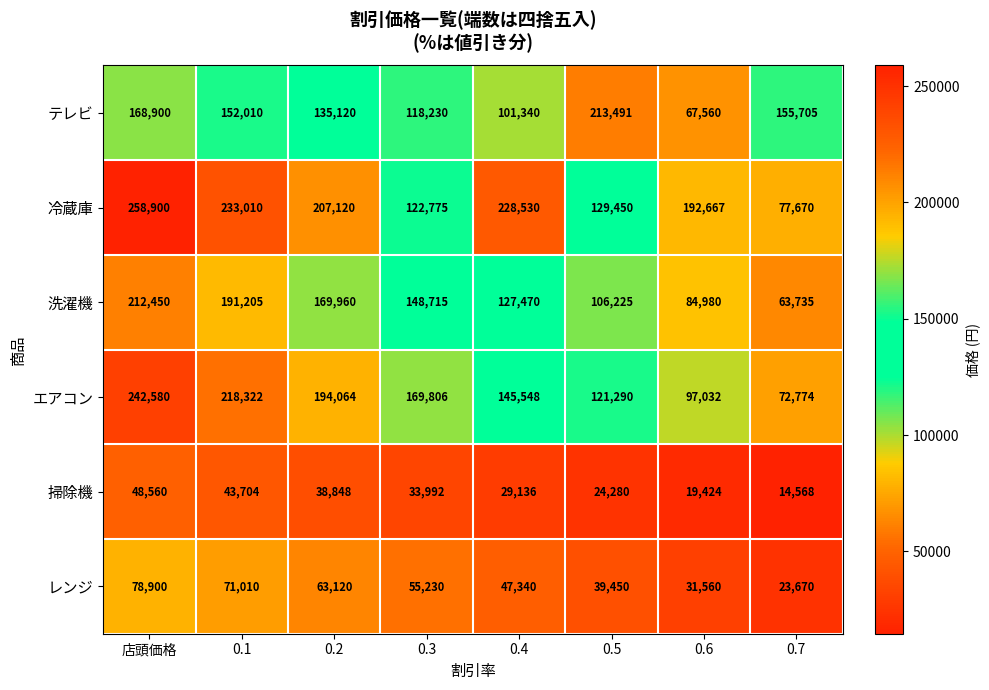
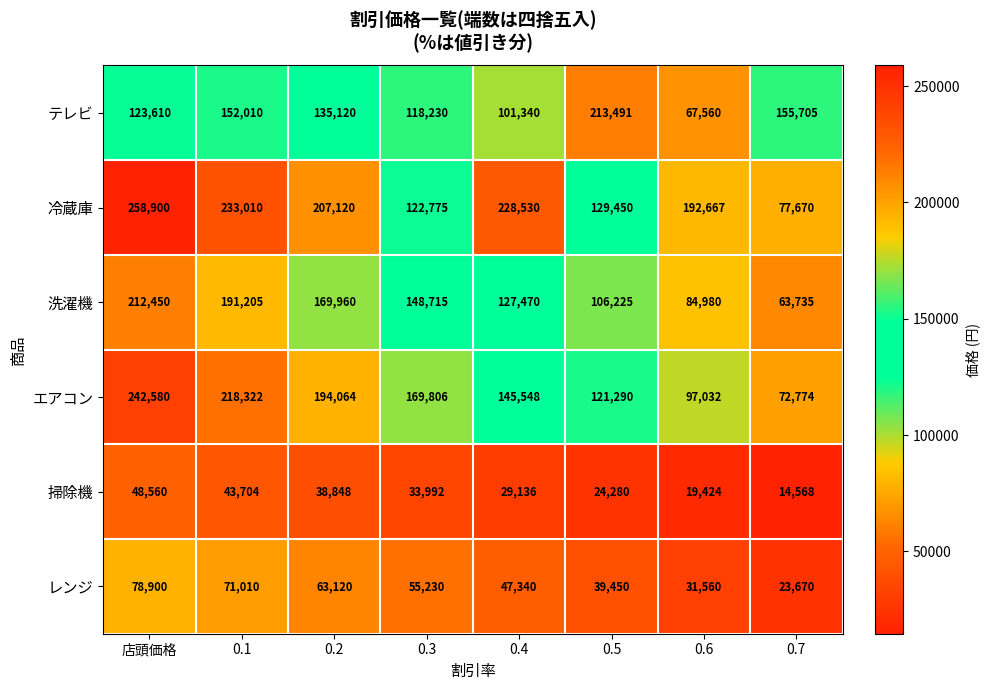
テレビ, 店頭価格: 168,900 -> 123,610
